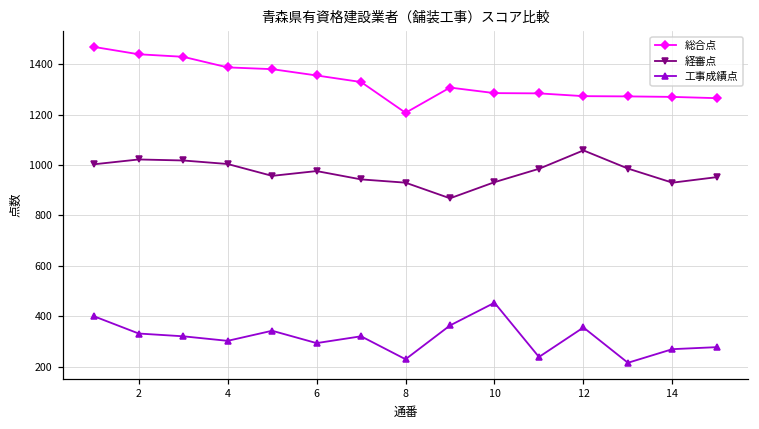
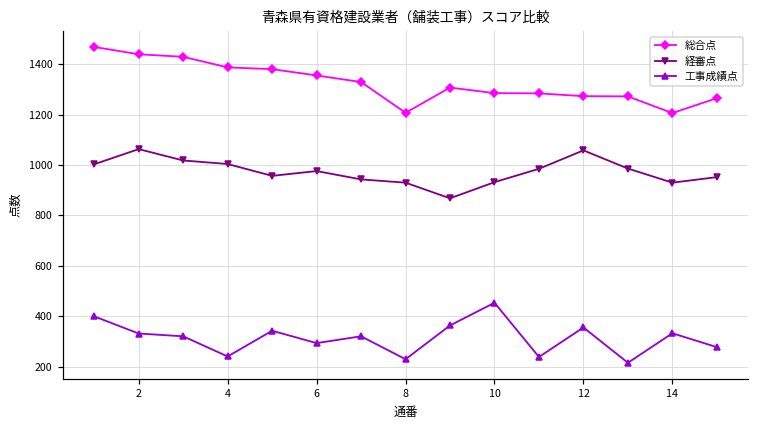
経審点, 2: 1020 -> 1060
工事成績点, 4: 300 -> 240
総合点, 14: 1270 -> 1210
工事成績点, 14: 270 -> 330
